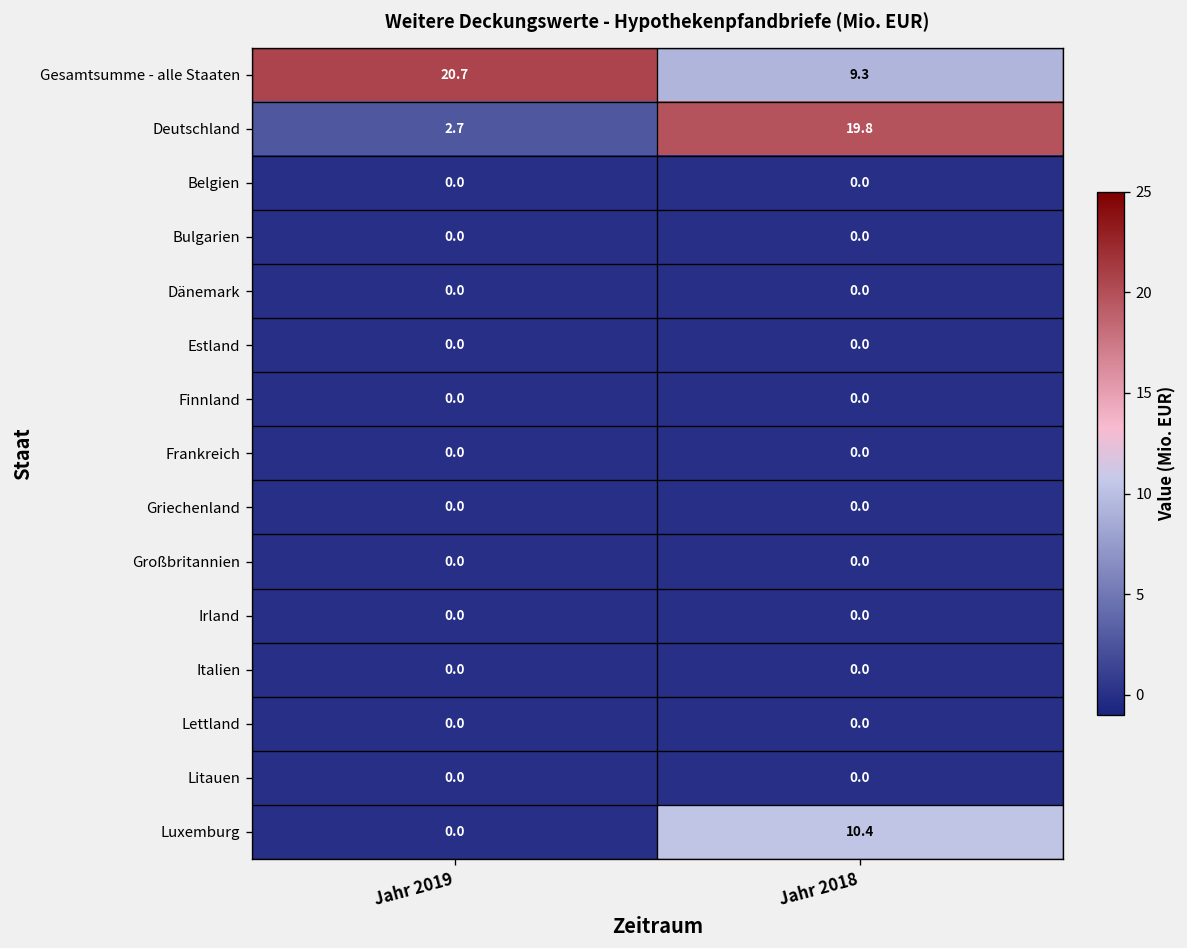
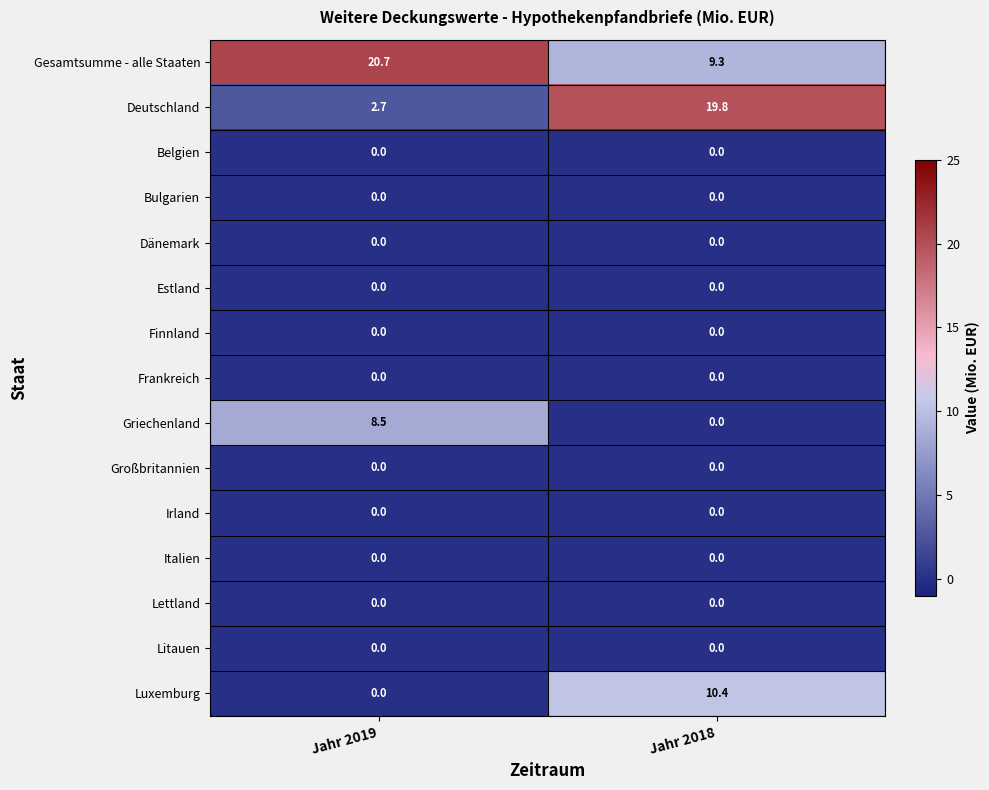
Griechenland, Jahr 2019: 0.0 -> 8.5
